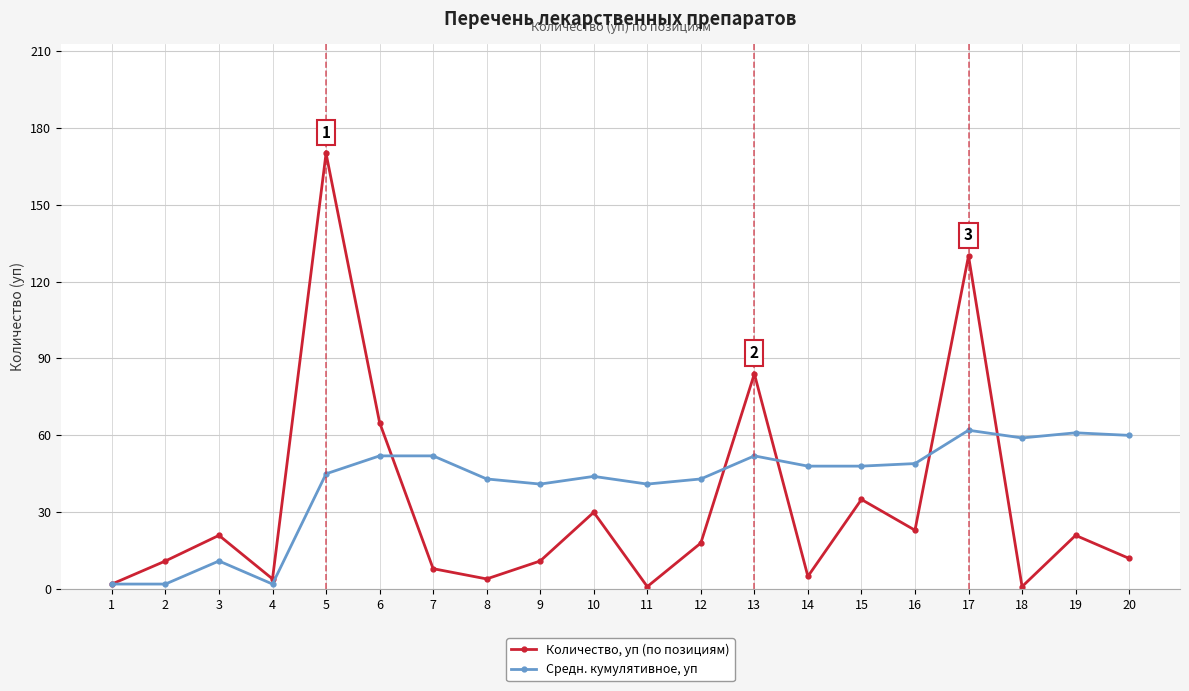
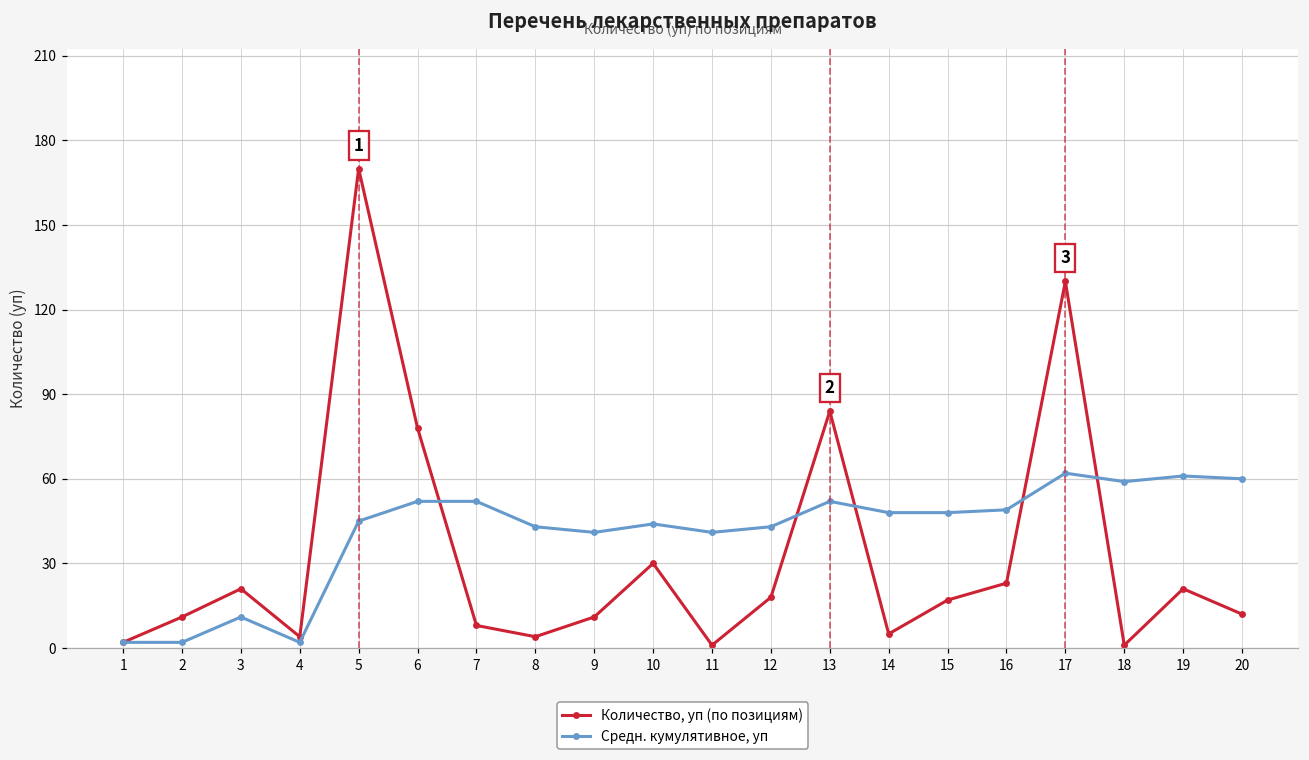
Количество, уп (по позициям), 6: 65 -> 78
Количество, уп (по позициям), 15: 35 -> 17
